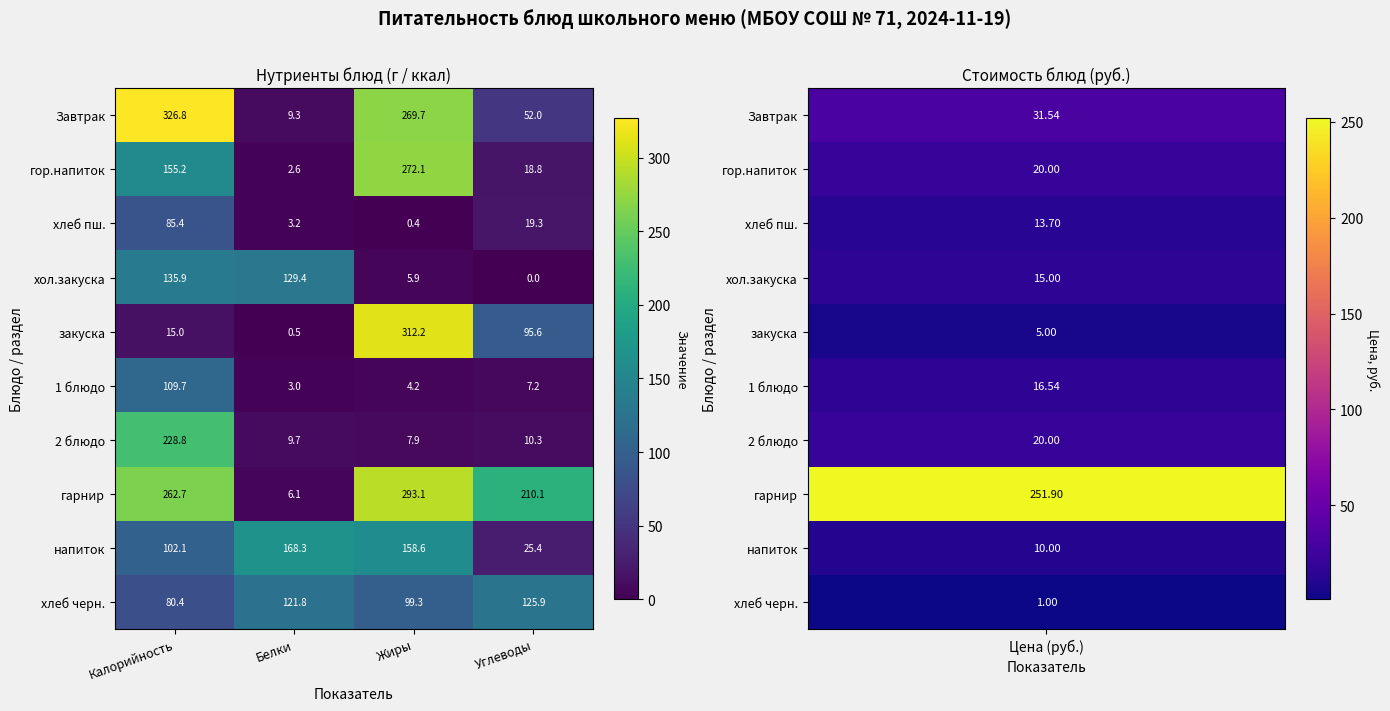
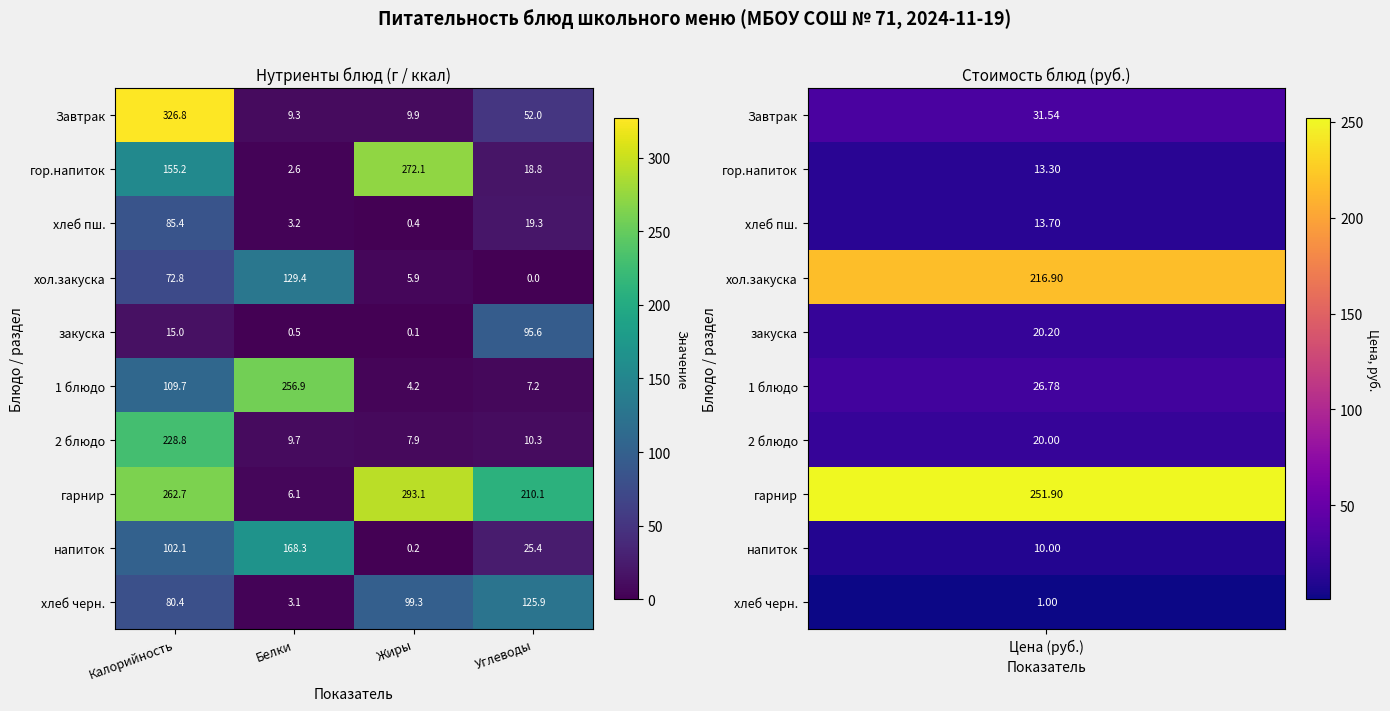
Нутриенты блюд (г / ккал), Завтрак, Жиры: 269.7 -> 9.9
Нутриенты блюд (г / ккал), хол.закуска, Калорийность: 135.9 -> 72.8
Нутриенты блюд (г / ккал), закуска, Жиры: 312.2 -> 0.1
Нутриенты блюд (г / ккал), 1 блюдо, Белки: 3.0 -> 256.9
Нутриенты блюд (г / ккал), напиток, Жиры: 158.6 -> 0.2
Нутриенты блюд (г / ккал), хлеб черн., Белки: 121.8 -> 3.1
Стоимость блюд (руб.), гор.напиток, Цена (руб.): 20.00 -> 13.30
Стоимость блюд (руб.), хол.закуска, Цена (руб.): 15.00 -> 216.90
Стоимость блюд (руб.), закуска, Цена (руб.): 5.00 -> 20.20
Стоимость блюд (руб.), 1 блюдо, Цена (руб.): 16.54 -> 26.78
